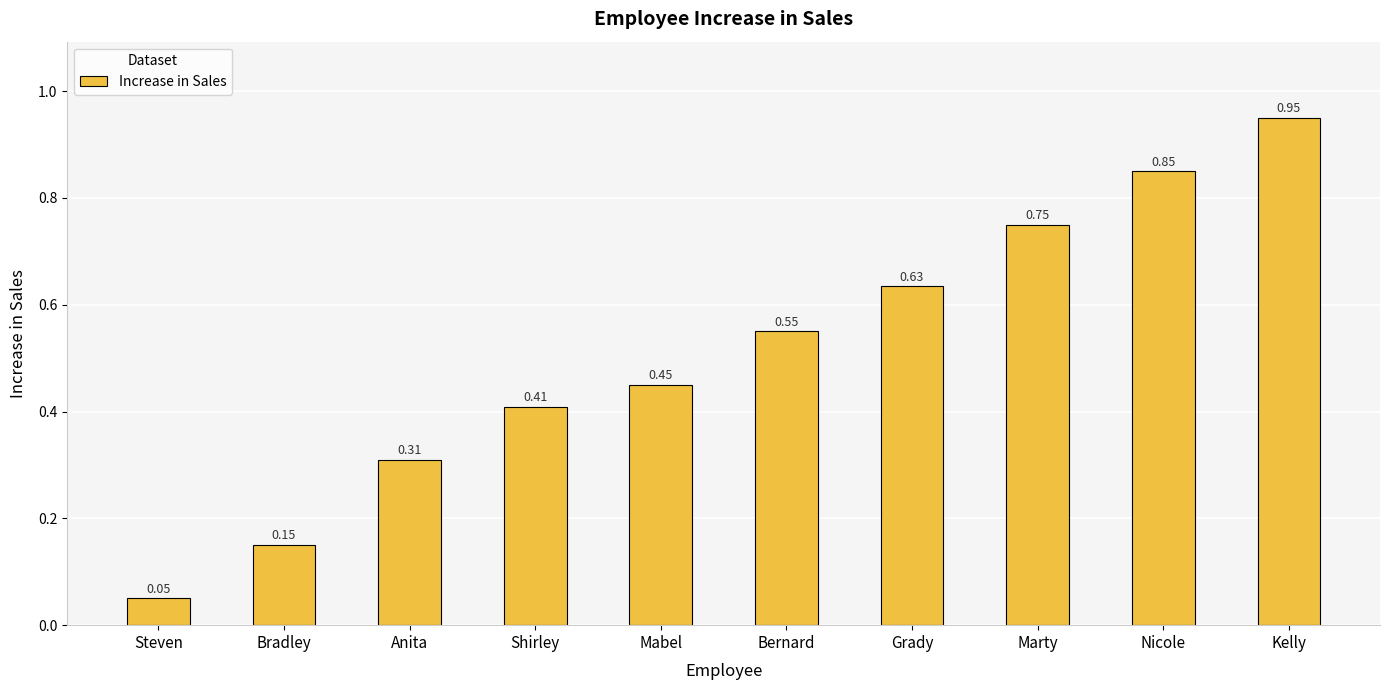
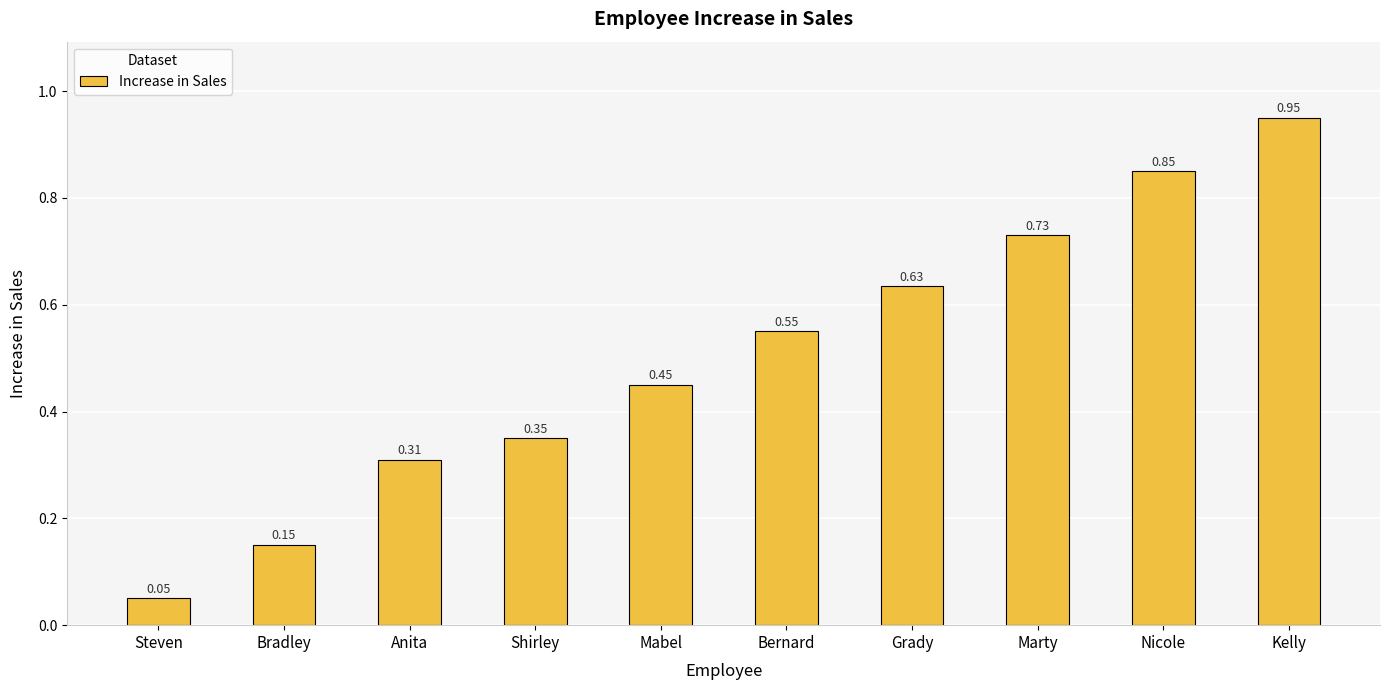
Shirley: 0.41 -> 0.35
Marty: 0.75 -> 0.73
